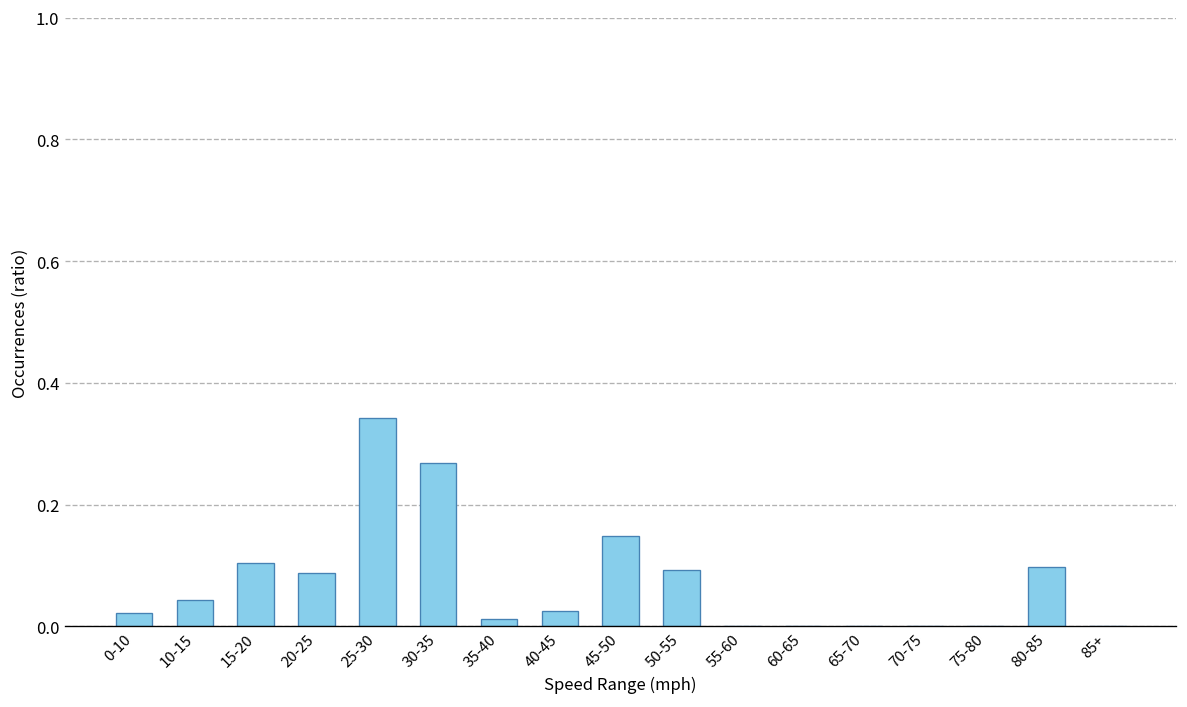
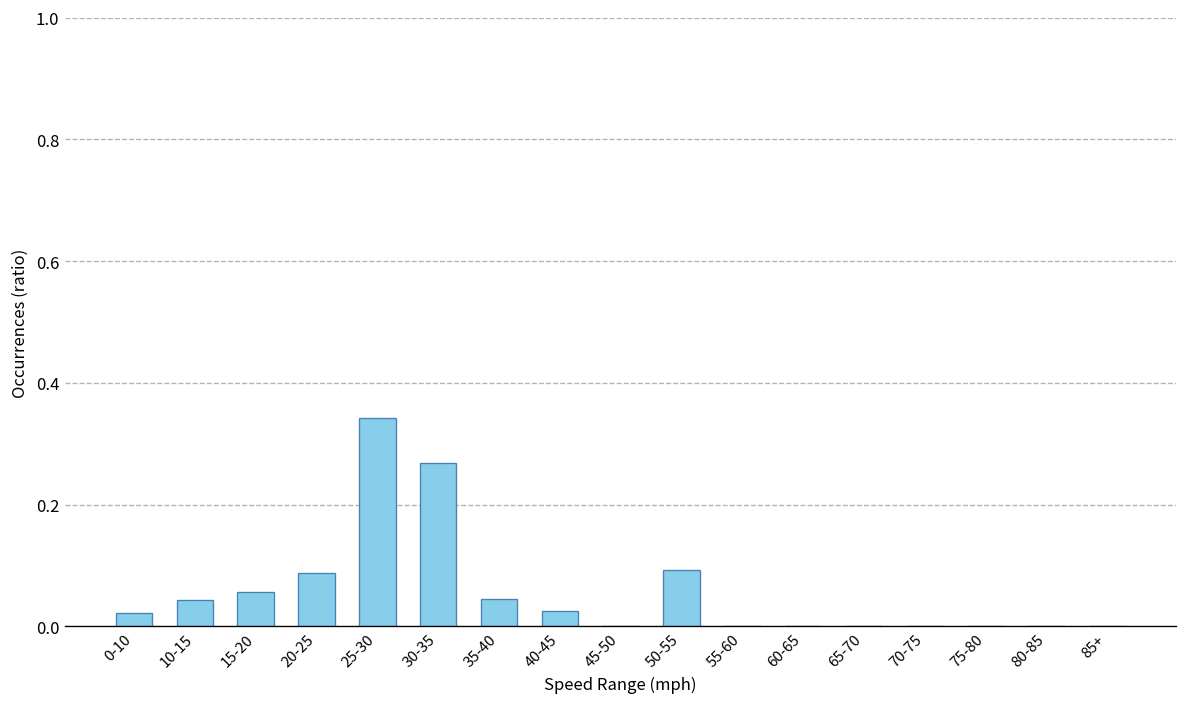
15-20: 0.10 -> 0.06
35-40: 0.01 -> 0.05
45-50: 0.15 -> 0.00
80-85: 0.10 -> 0.00
